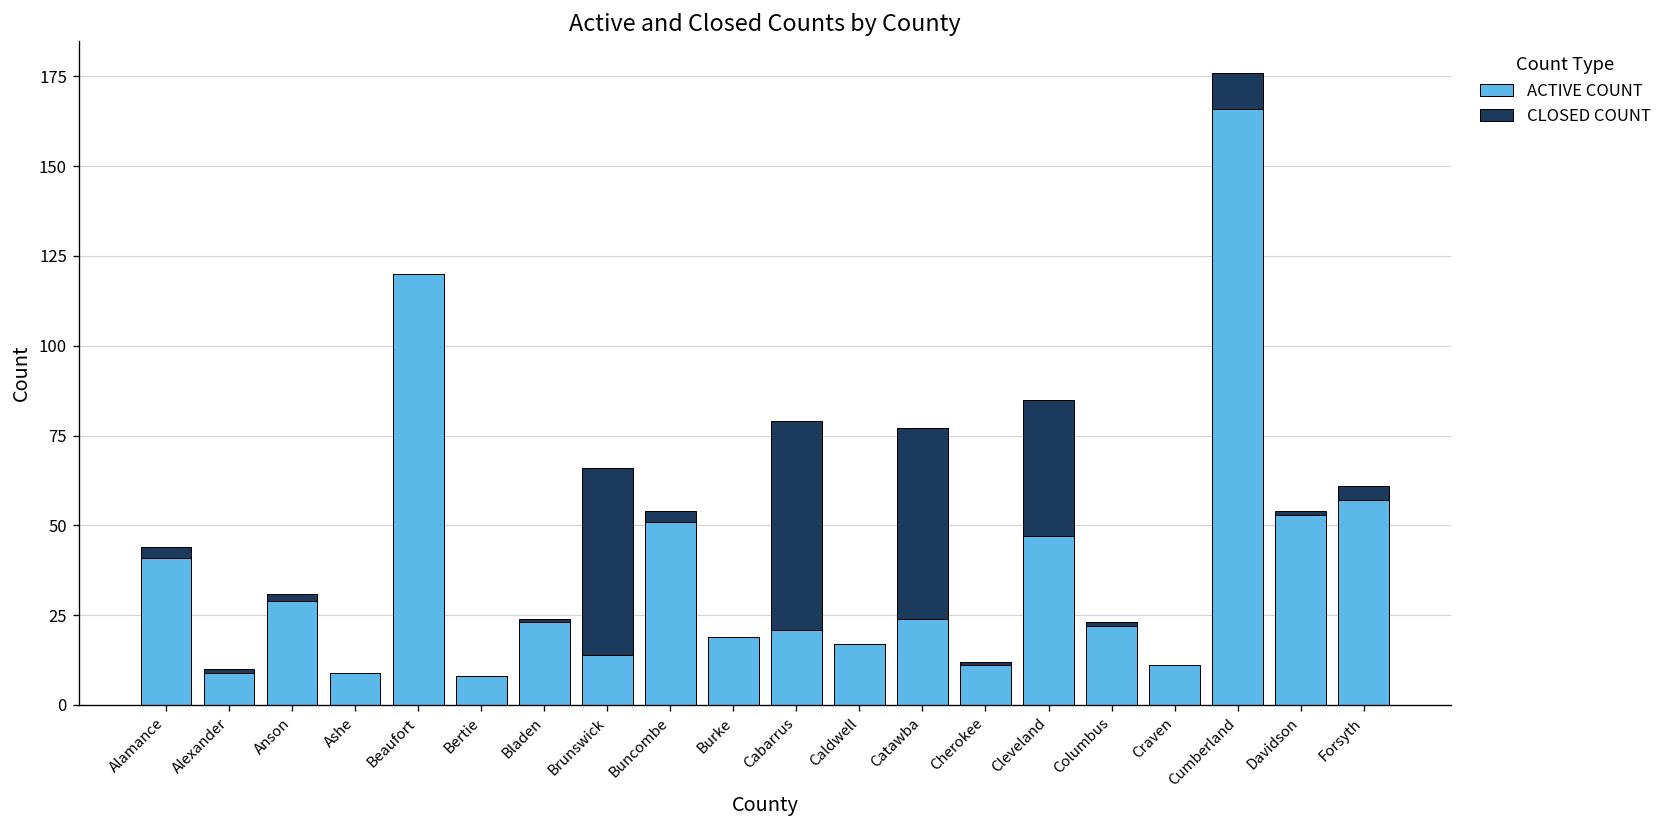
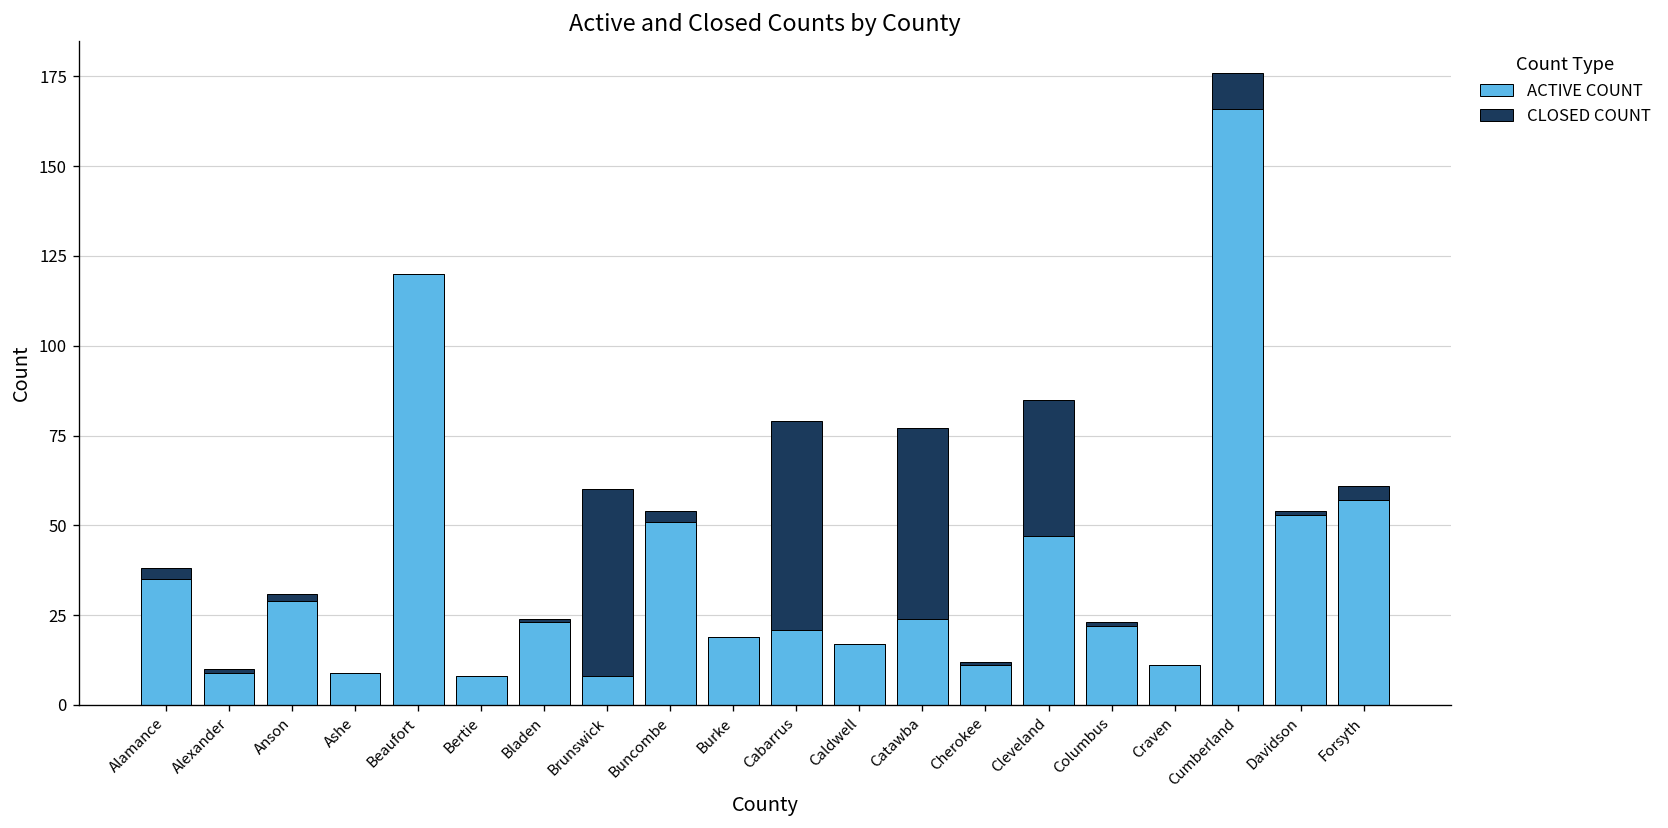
ACTIVE COUNT, Alamance: 41 -> 35
ACTIVE COUNT, Brunswick: 14 -> 8
